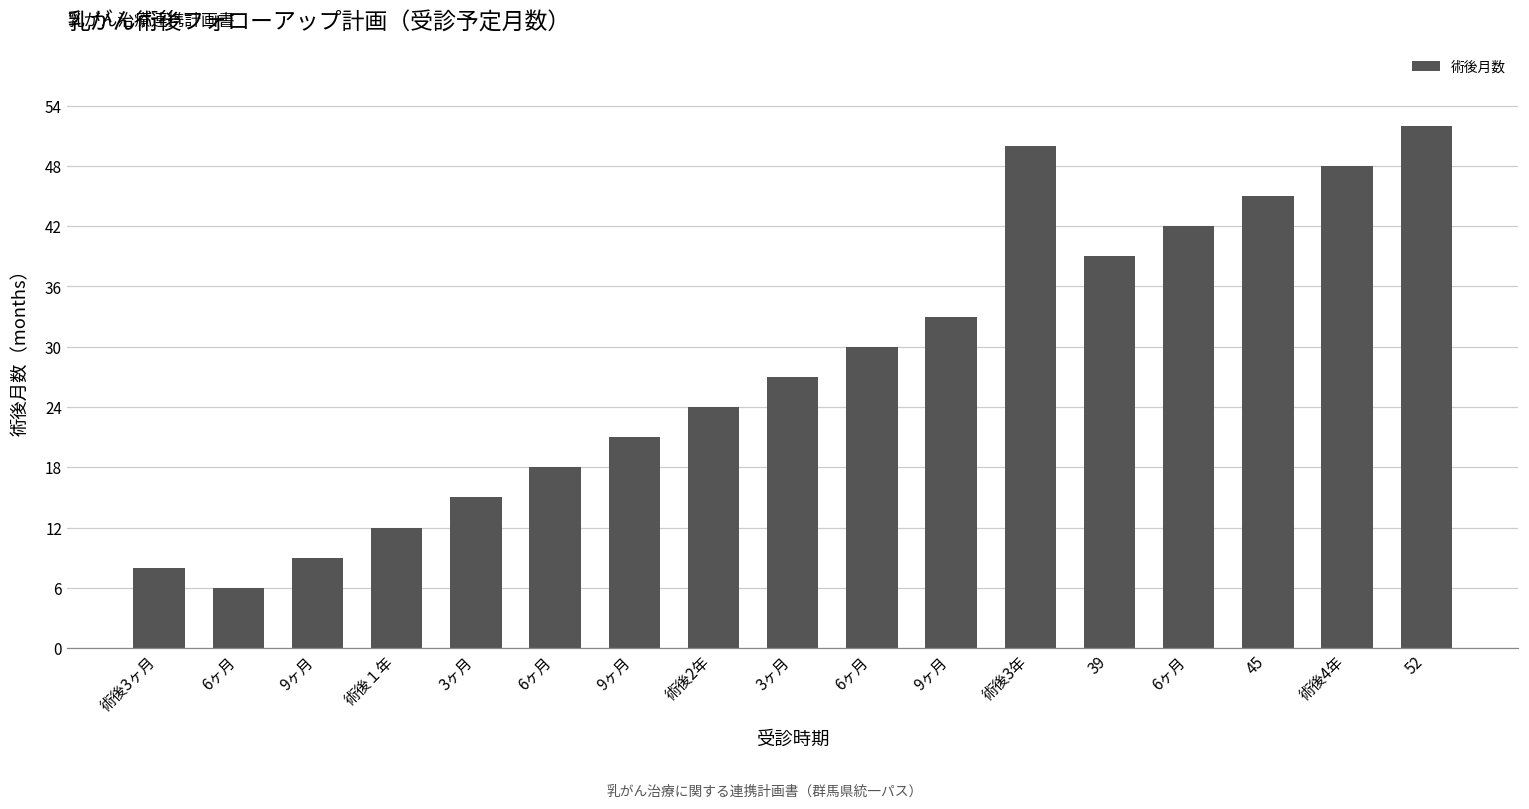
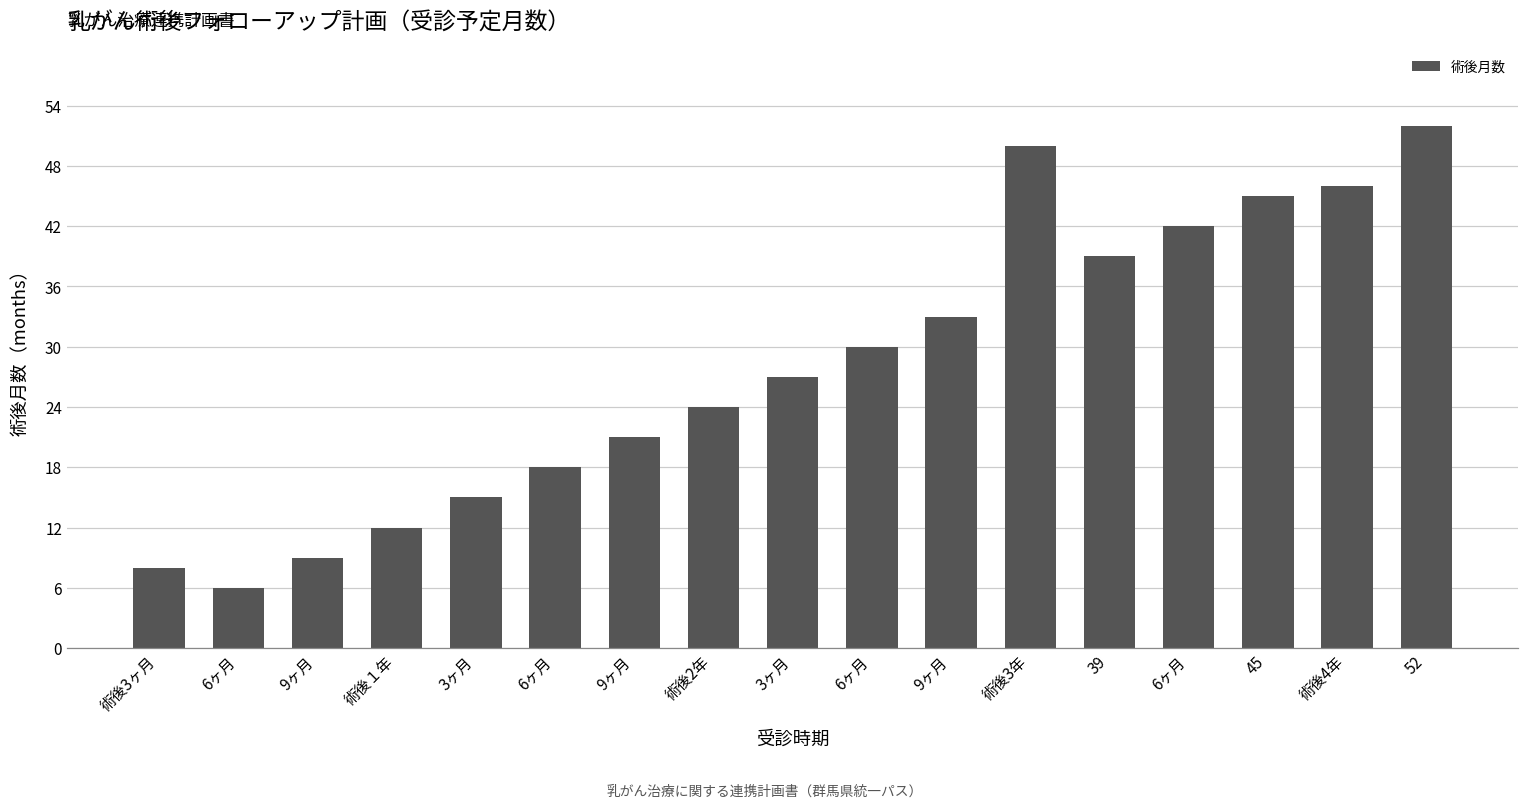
術後4年: 48 -> 46
